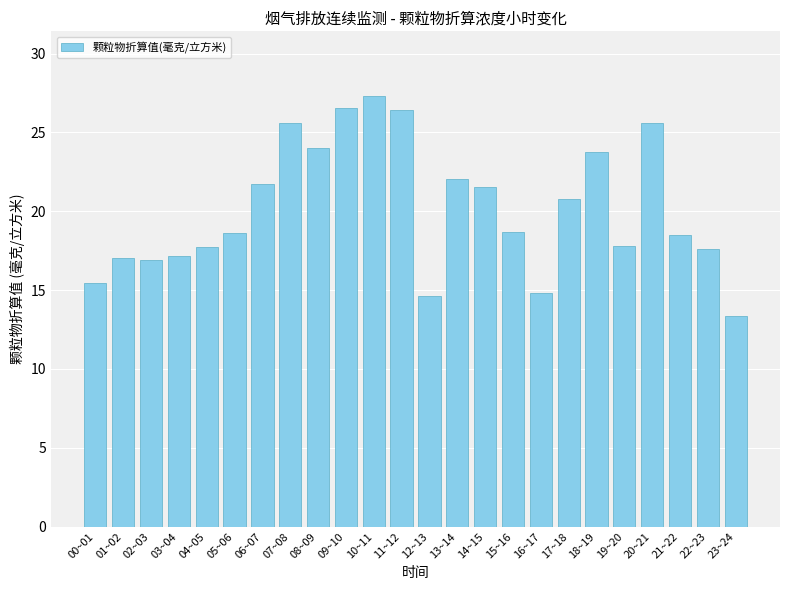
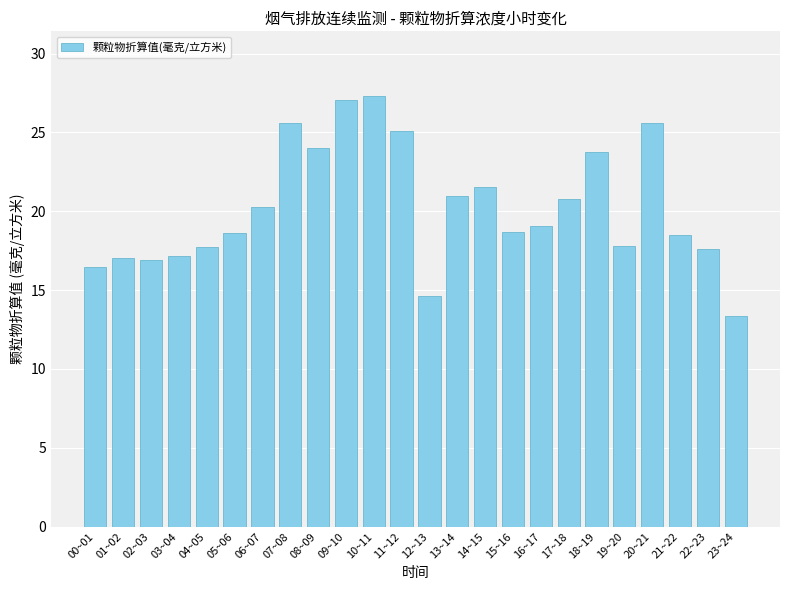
00~01: 15.4 -> 16.5
06~07: 21.8 -> 20.3
09~10: 26.5 -> 27.0
11~12: 26.4 -> 25.1
13~14: 22.1 -> 21.0
16~17: 14.8 -> 19.1
